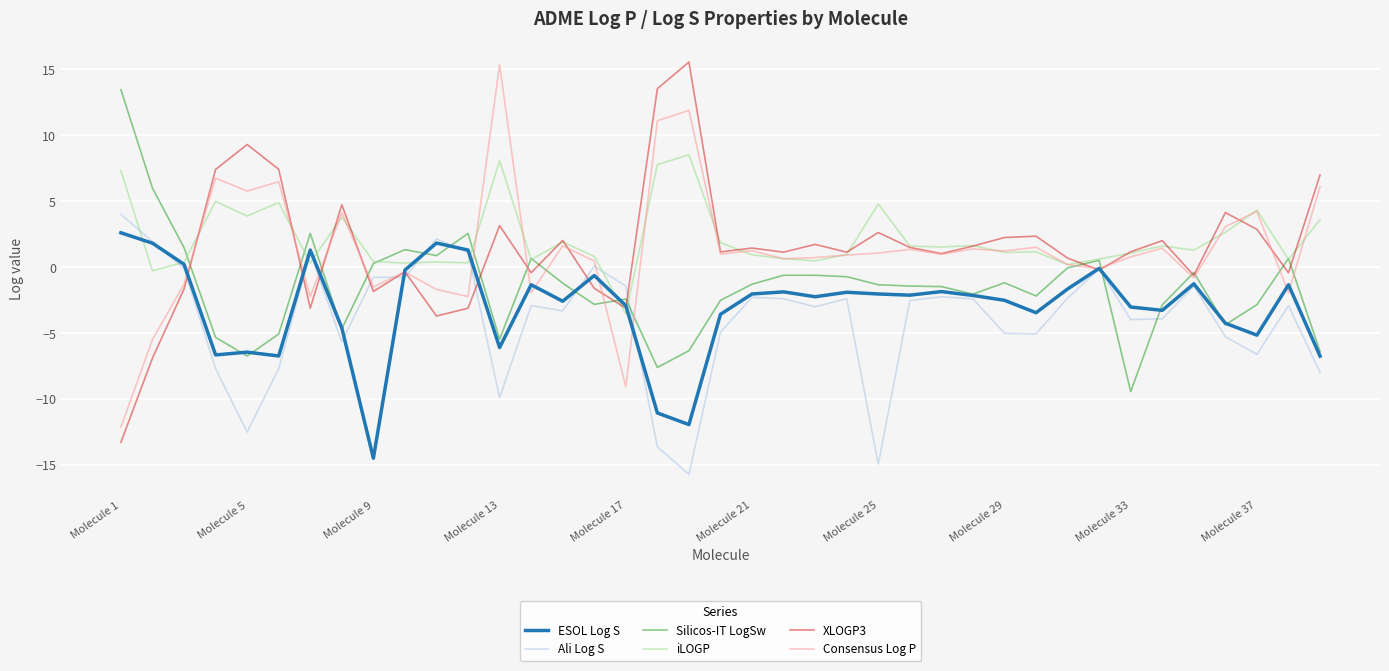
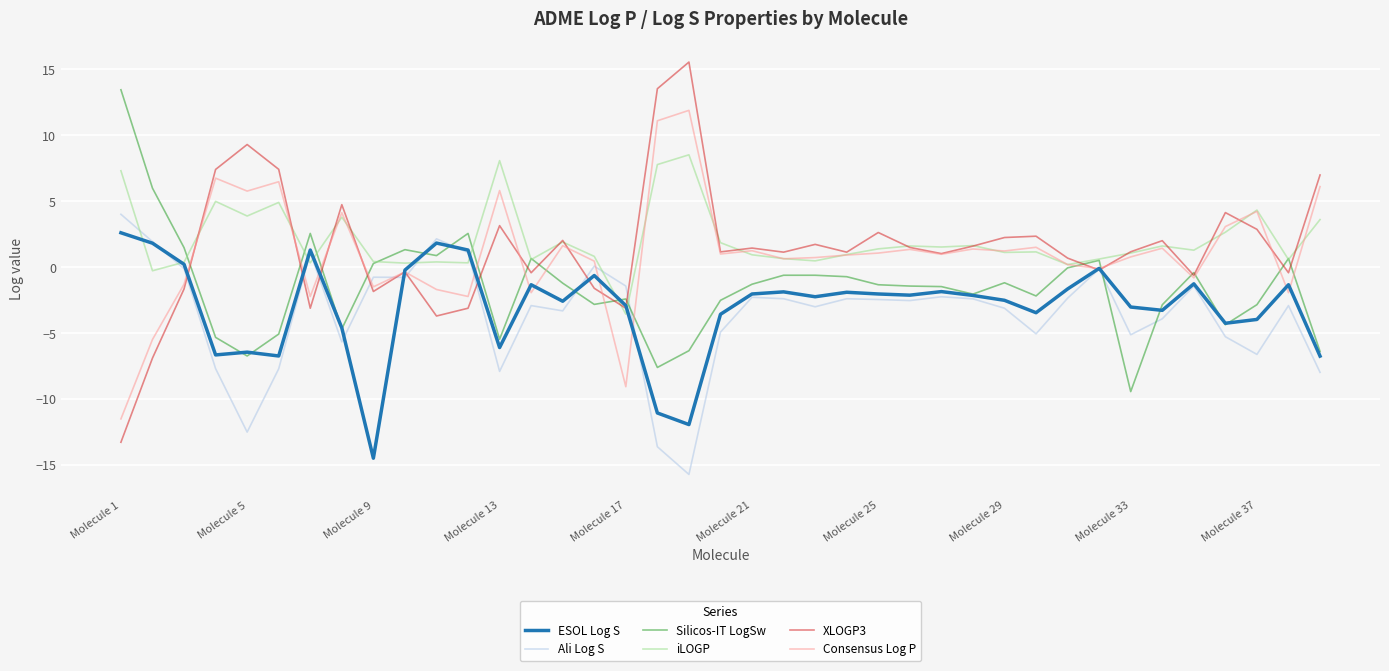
Consensus Log P, Molecule 1: -12.1 -> -11.5
Ali Log S, Molecule 13: -9.9 -> -7.9
Consensus Log P, Molecule 13: 15.4 -> 5.8
Ali Log S, Molecule 25: -14.9 -> -2.4
iLOGP, Molecule 25: 4.8 -> 1.4
Ali Log S, Molecule 29: -5.0 -> -3.1
Ali Log S, Molecule 33: -4.0 -> -5.1
ESOL Log S, Molecule 37: -5.1 -> -4.0
